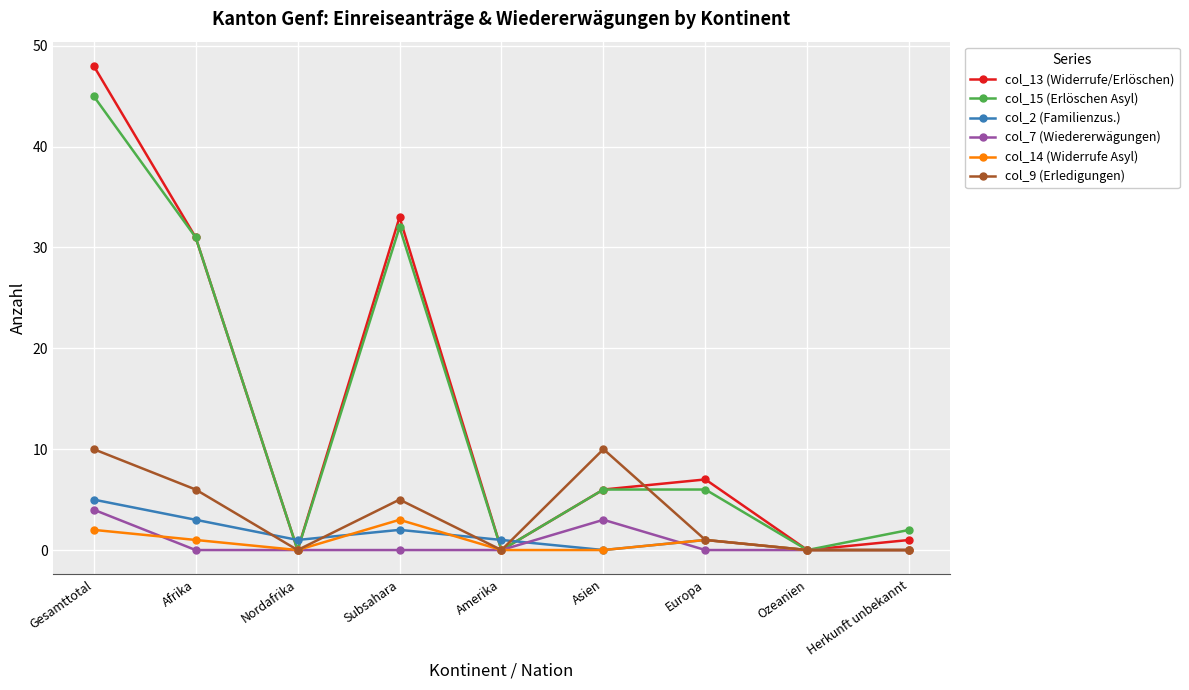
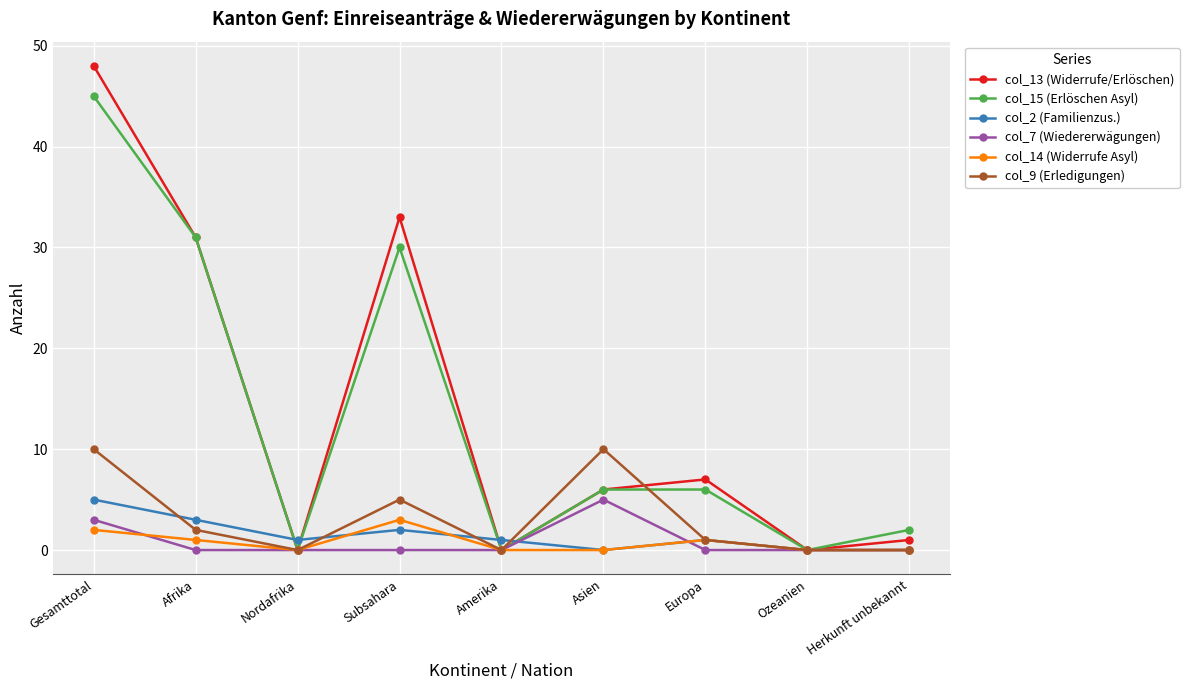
col_7 (Wiedererwägungen), Gesamttotal: 4 -> 3
col_9 (Erledigungen), Afrika: 6 -> 2
col_15 (Erlöschen Asyl), Subsahara: 32 -> 30
col_7 (Wiedererwägungen), Asien: 3 -> 5
